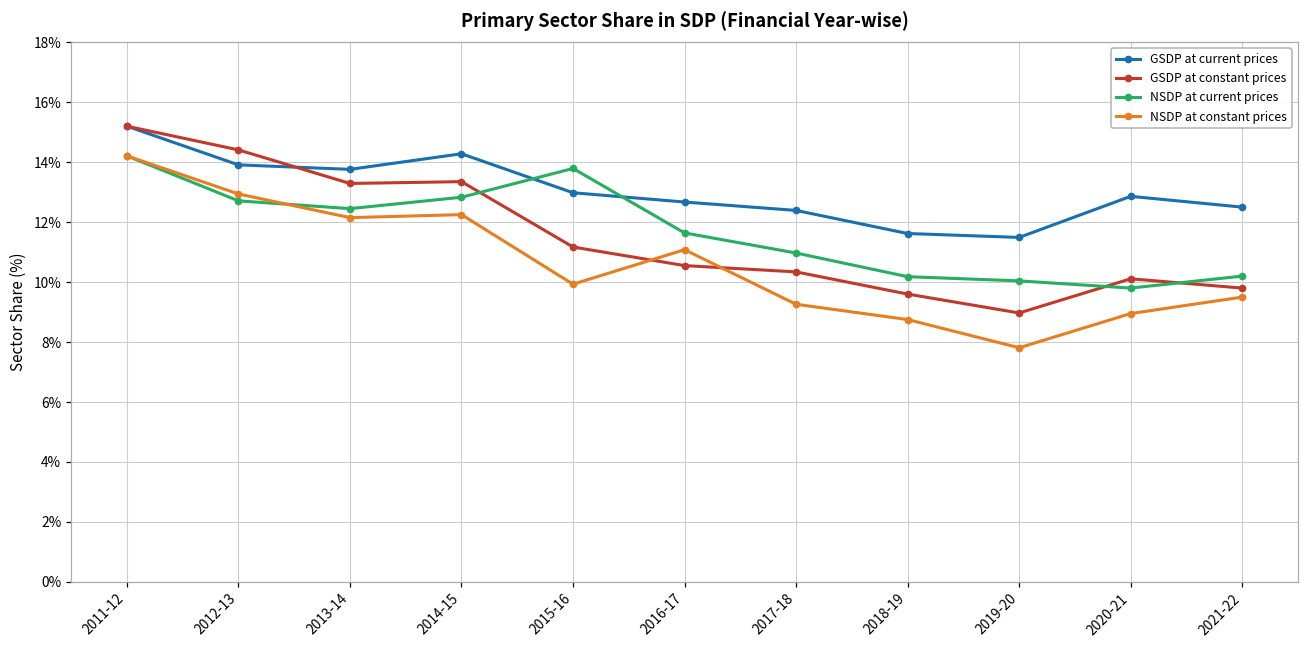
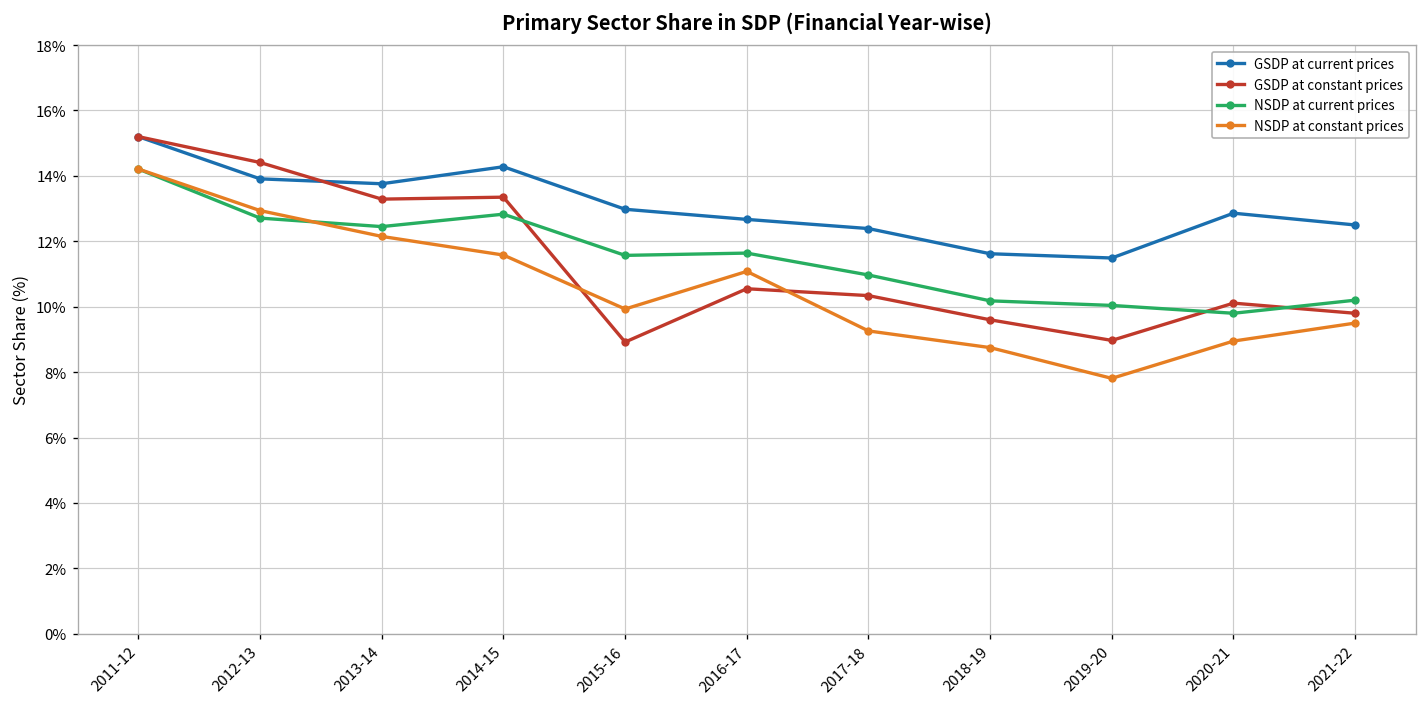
NSDP at constant prices, 2014-15: 12.3% -> 11.6%
GSDP at constant prices, 2015-16: 11.2% -> 8.9%
NSDP at current prices, 2015-16: 13.8% -> 11.6%
